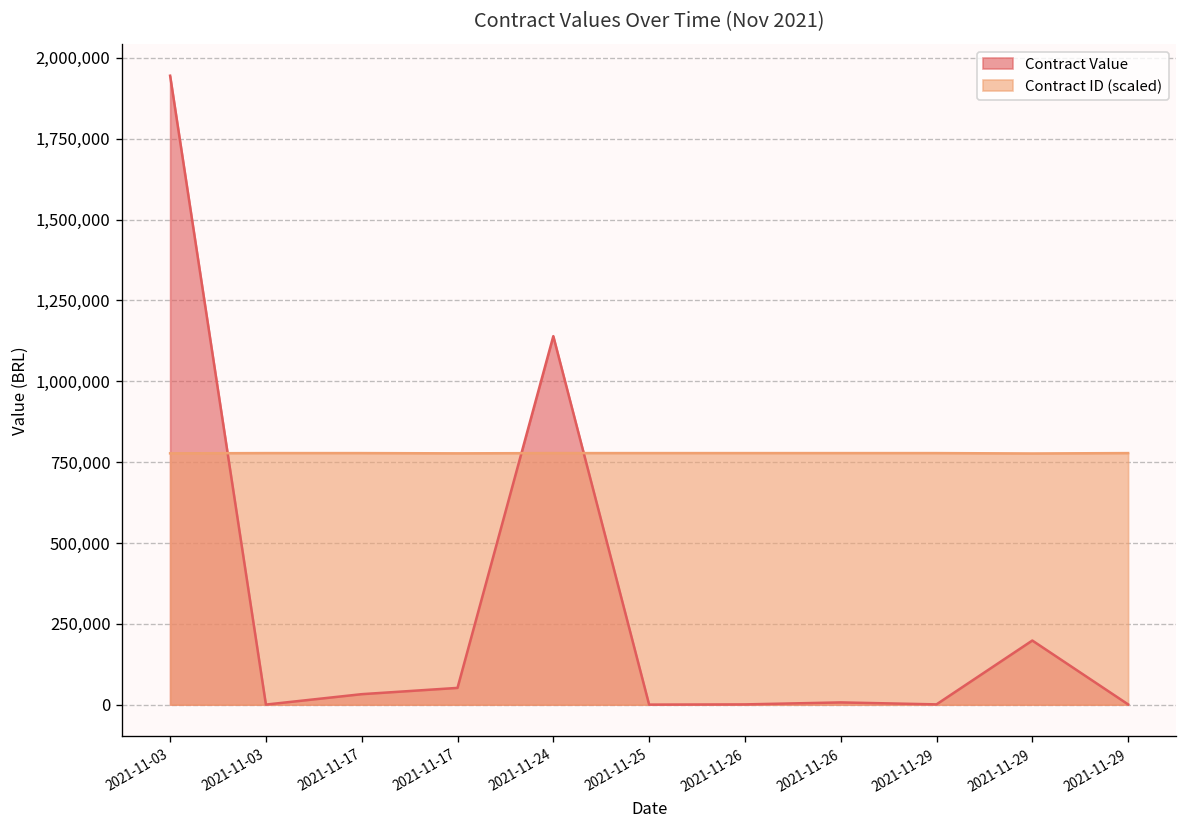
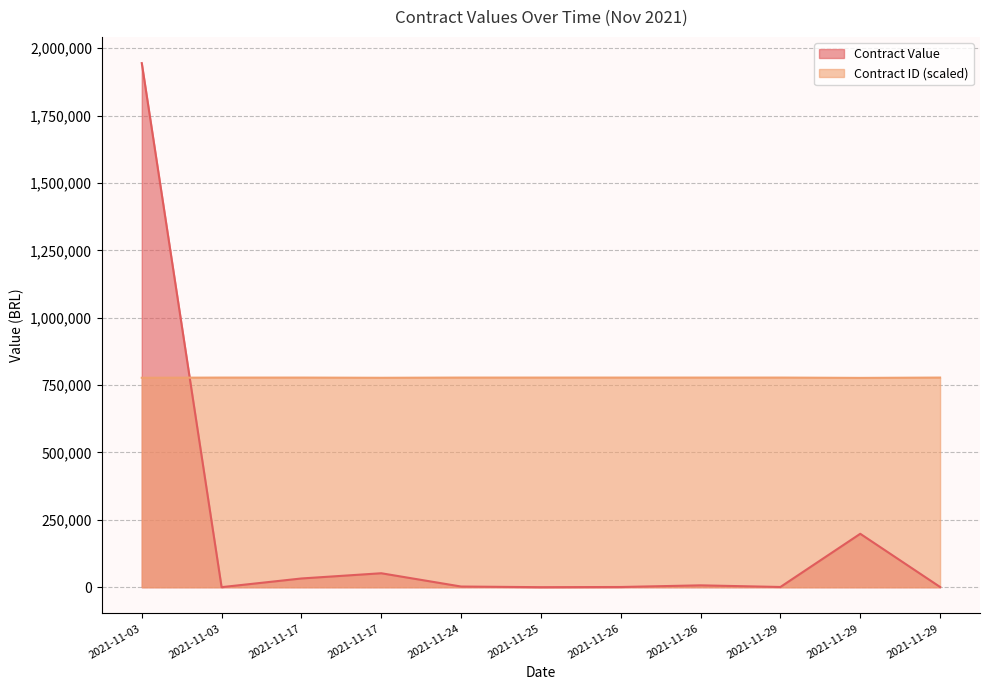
Contract Value, 2021-11-24: 1,140,000 -> 0
